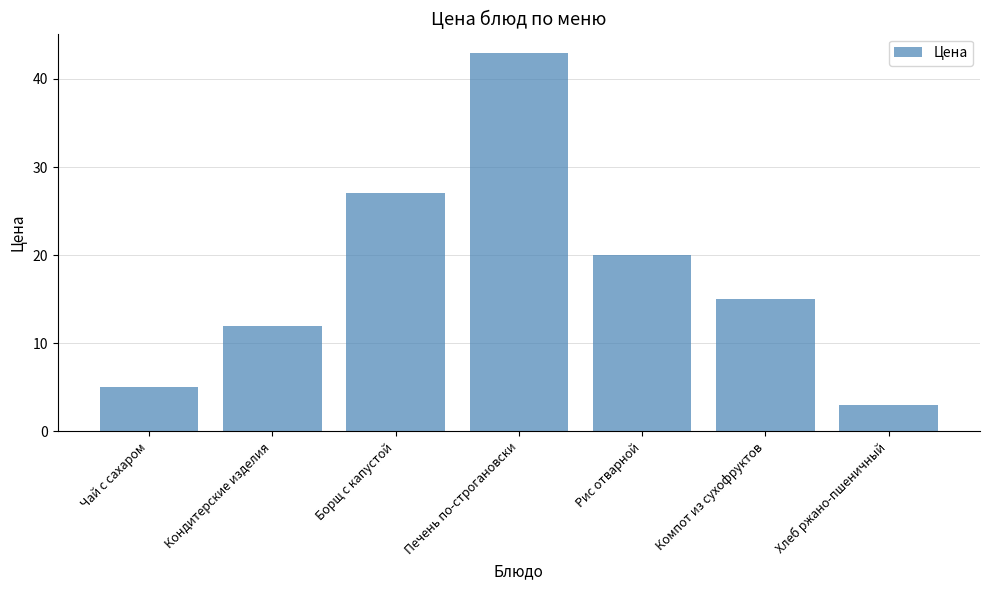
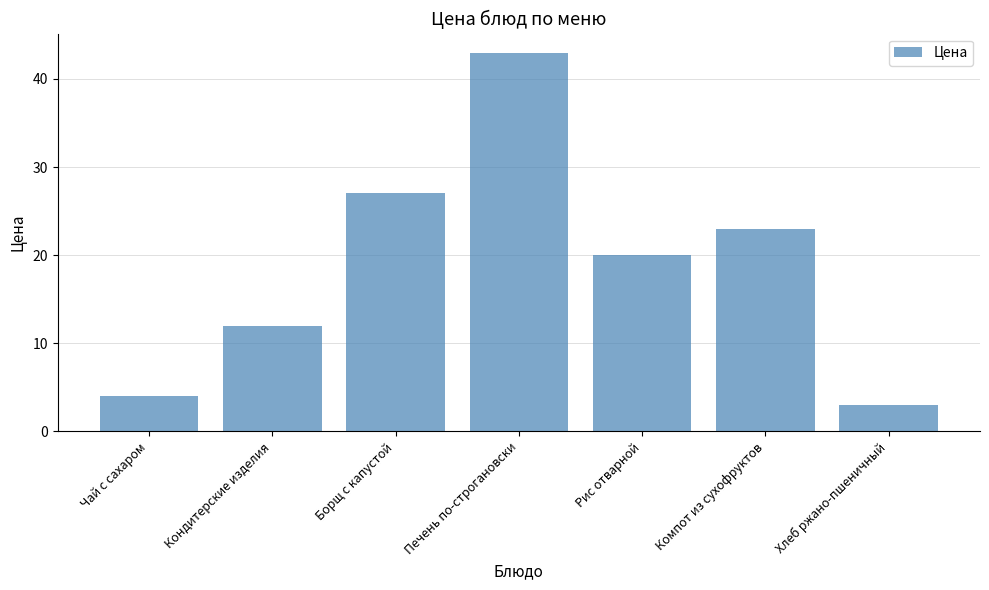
Чай с сахаром: 5 -> 4
Компот из сухофруктов: 15 -> 23
